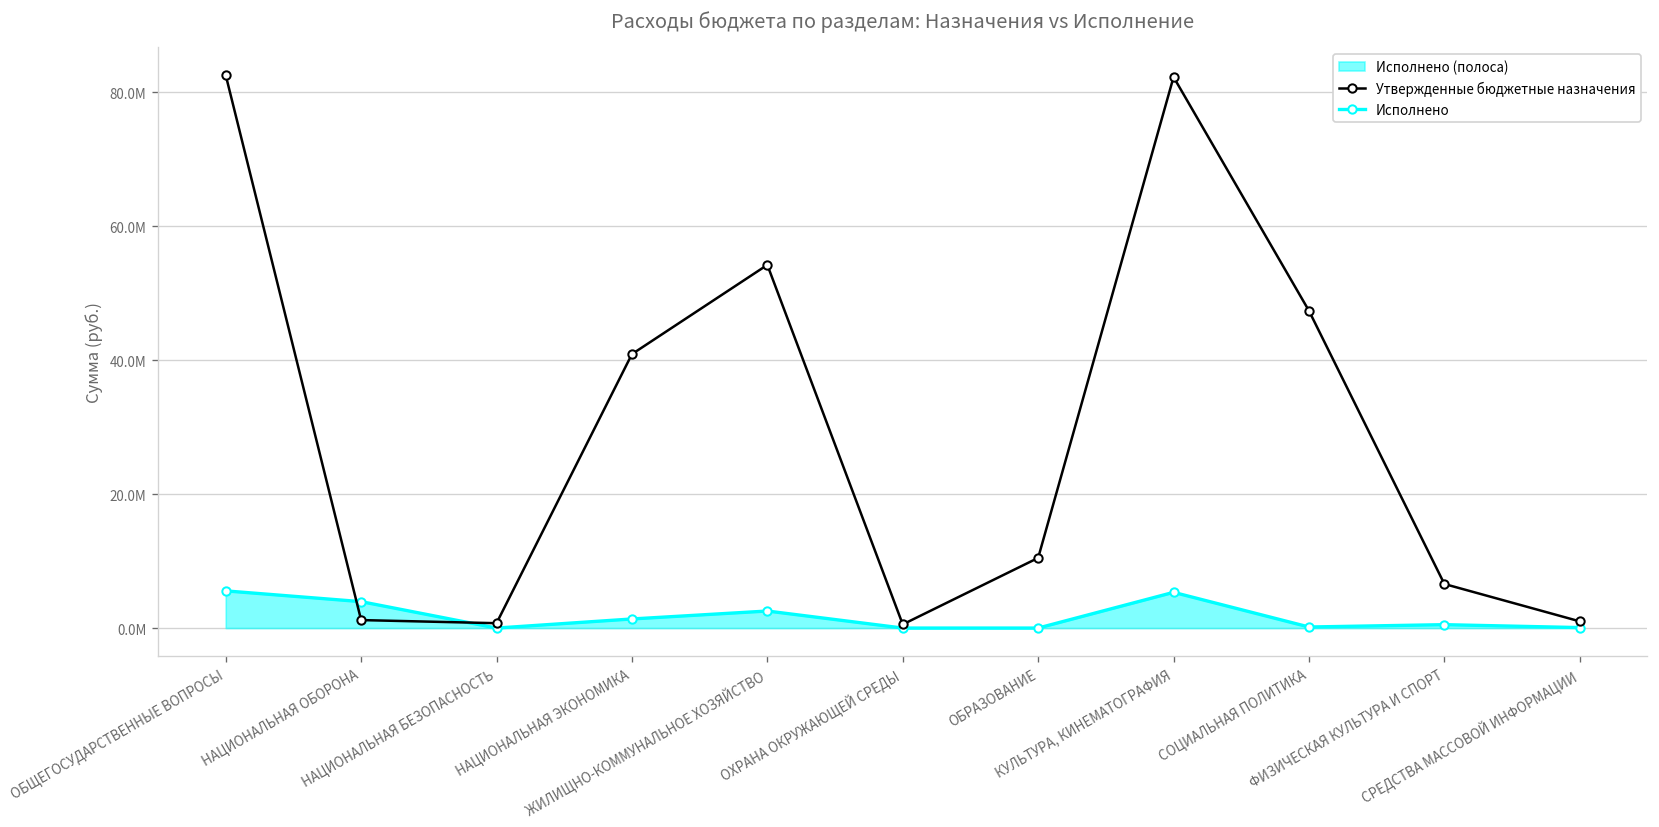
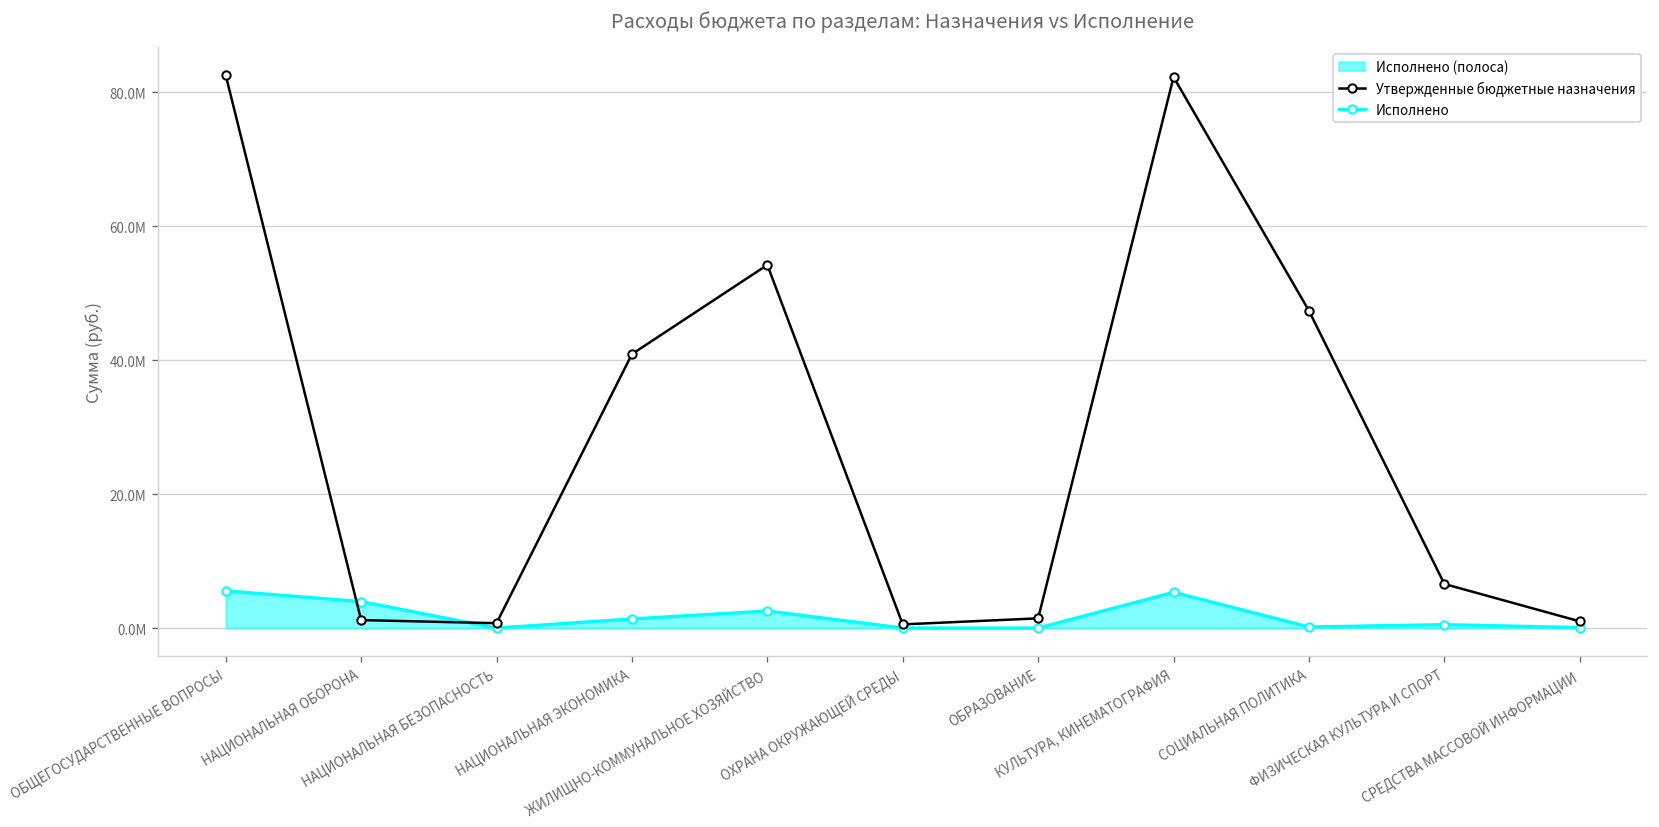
Утвержденные бюджетные назначения, ОБРАЗОВАНИЕ: 10000000 -> 1000000
